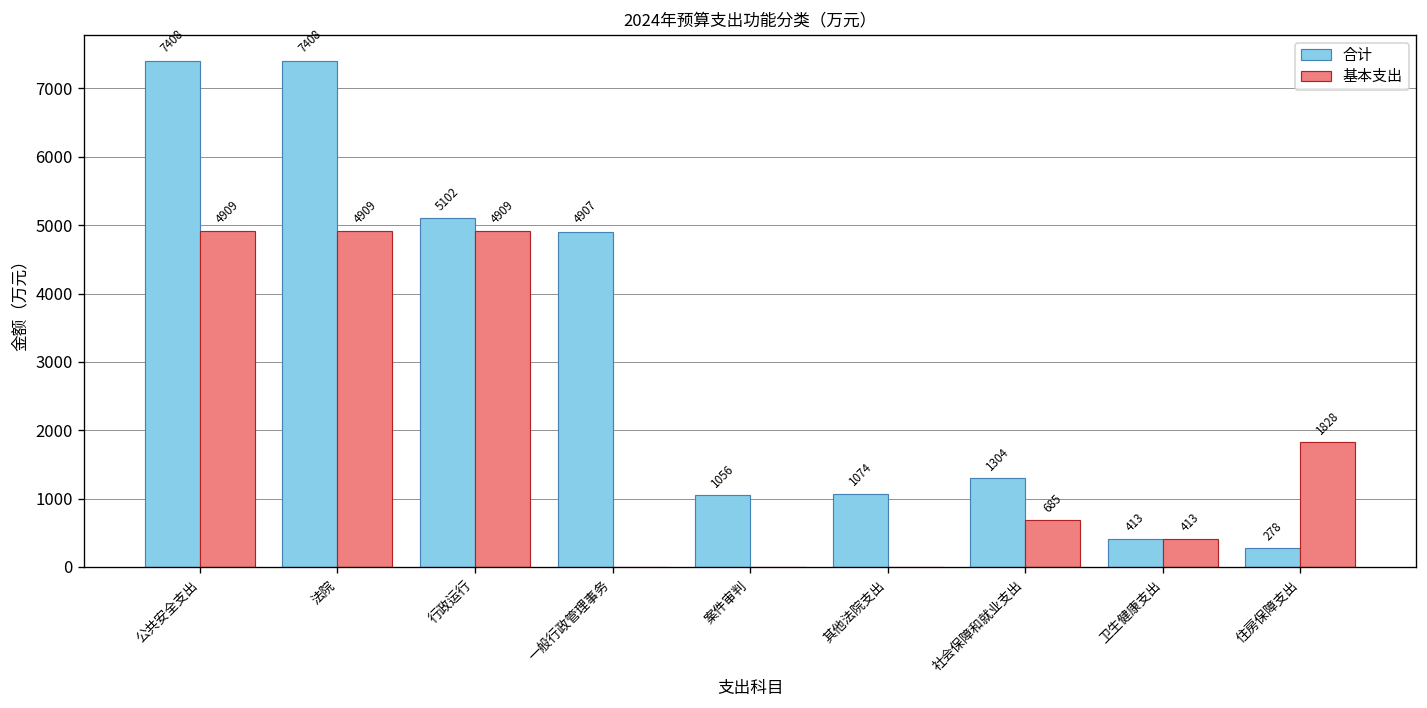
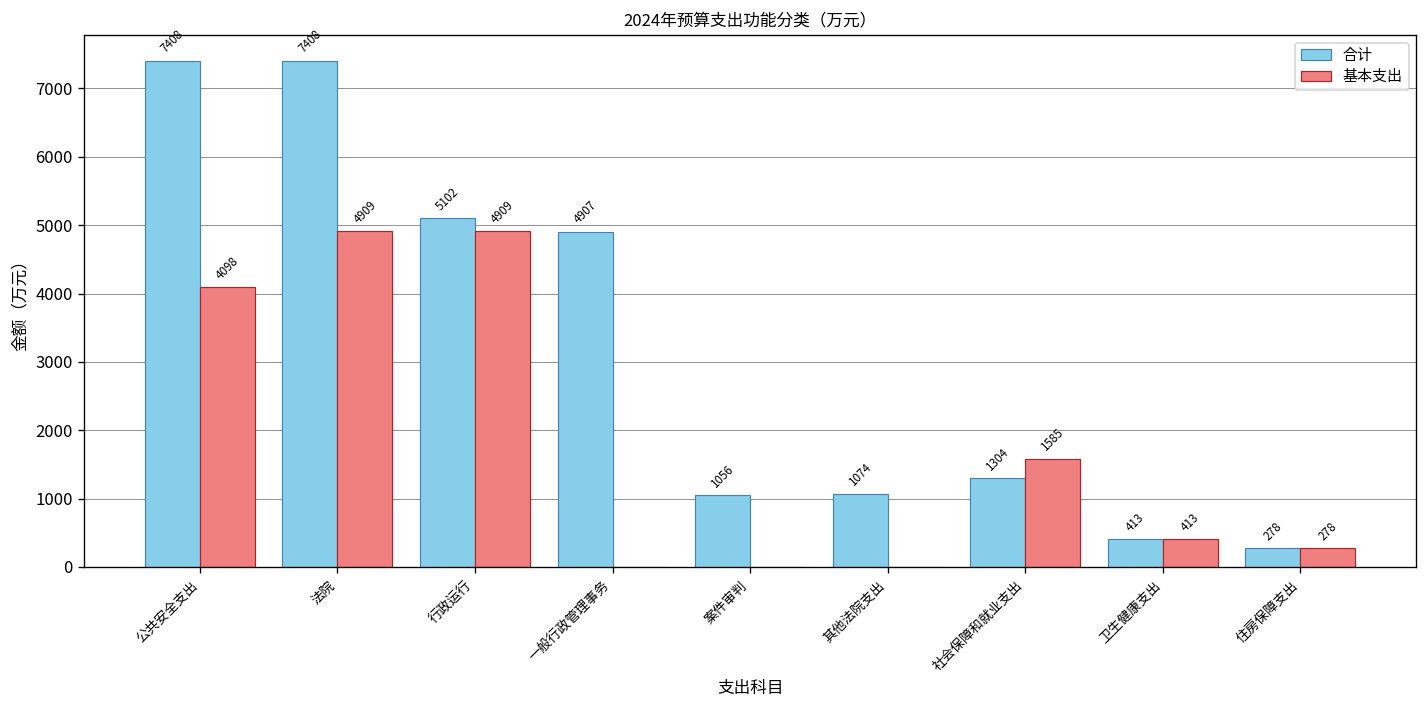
基本支出, 公共安全支出: 4909 -> 4098
基本支出, 社会保障和就业支出: 685 -> 1585
基本支出, 住房保障支出: 1828 -> 278
